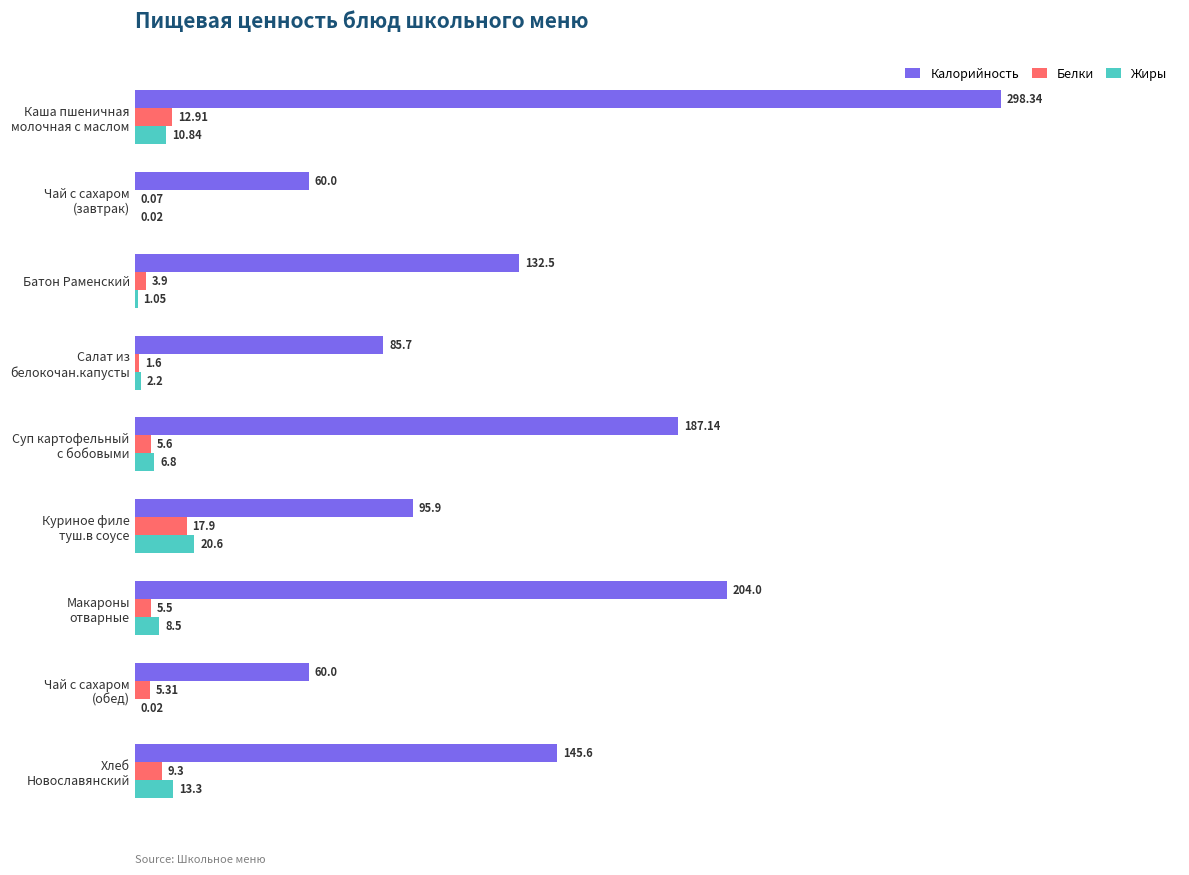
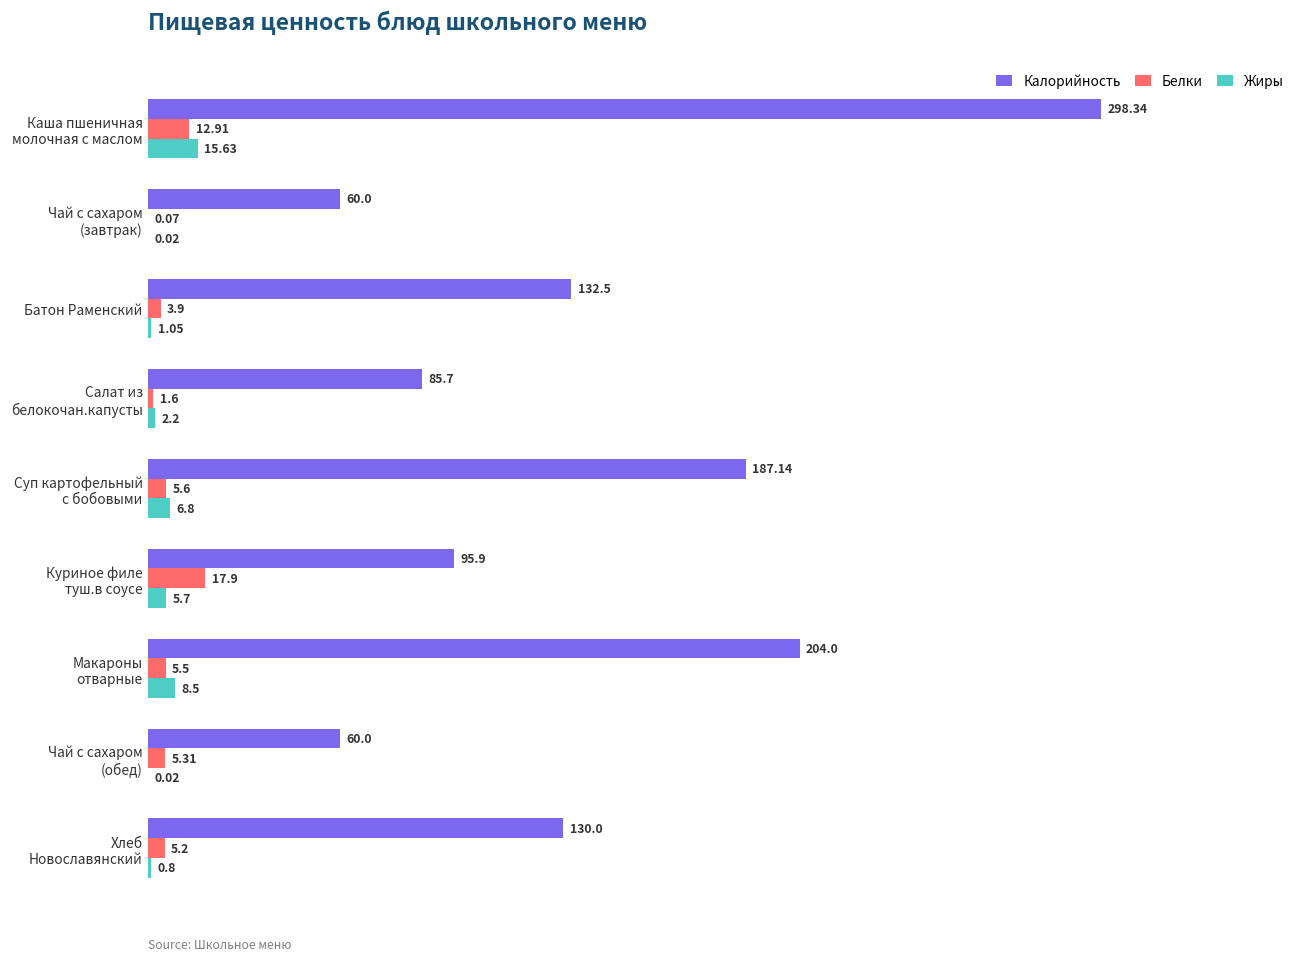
Жиры, Каша пшеничная молочная с маслом: 10.84 -> 15.63
Жиры, Куриное филе туш.в соусе: 20.6 -> 5.7
Калорийность, Хлеб Новославянский: 145.6 -> 130.0
Белки, Хлеб Новославянский: 9.3 -> 5.2
Жиры, Хлеб Новославянский: 13.3 -> 0.8
